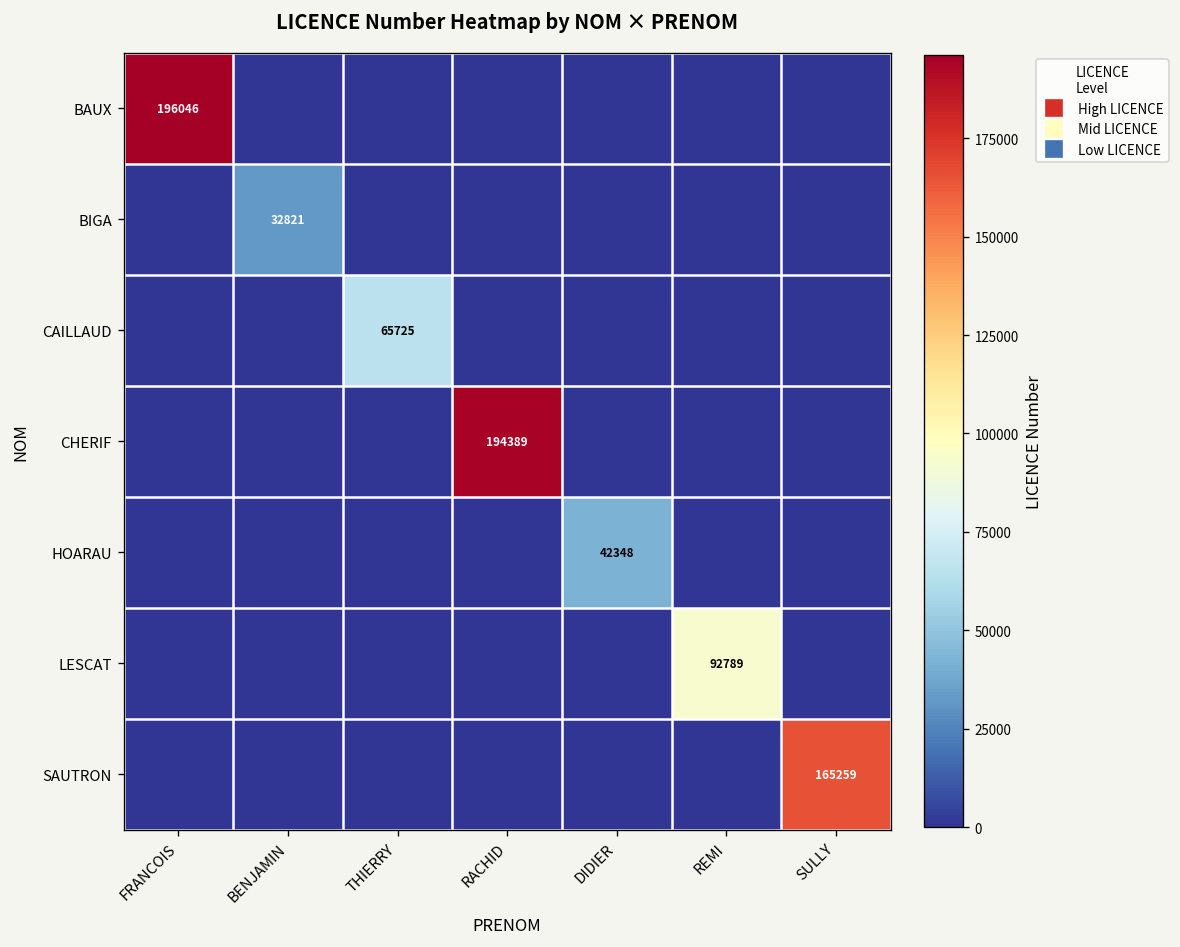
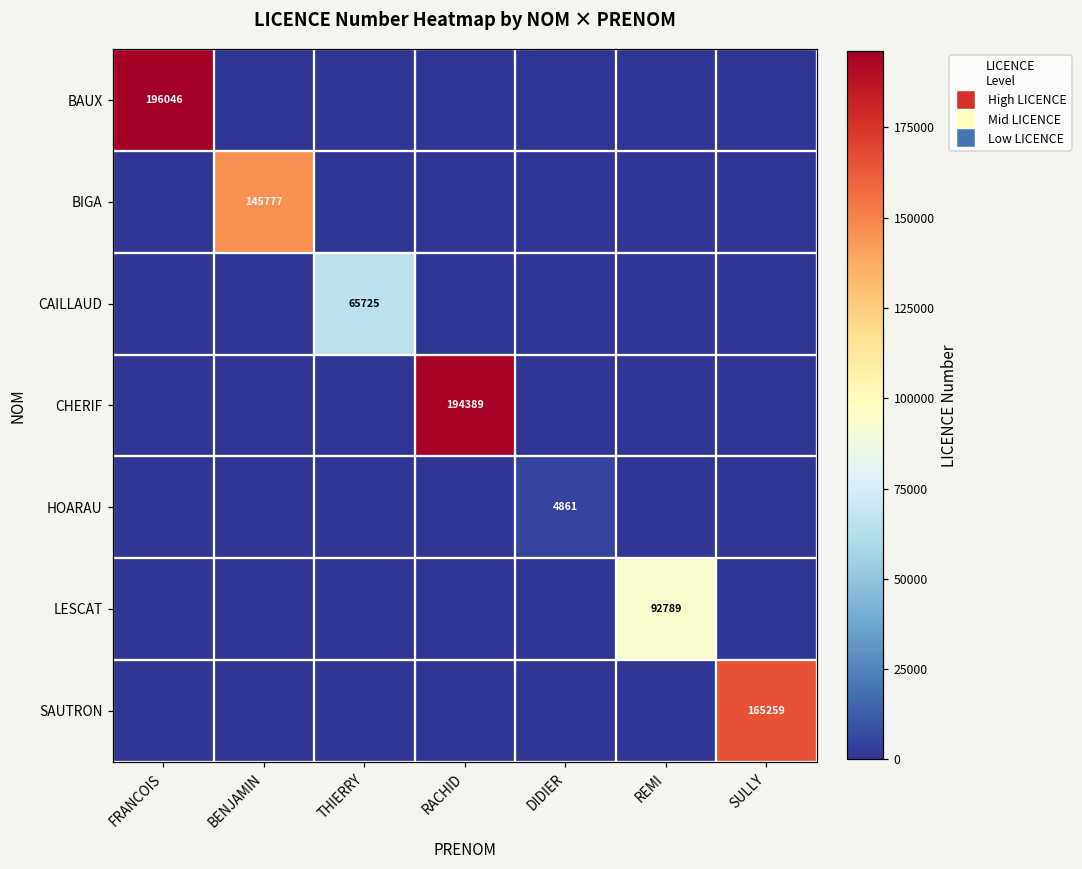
BIGA, BENJAMIN: 32821 -> 145777
HOARAU, DIDIER: 42348 -> 4861
